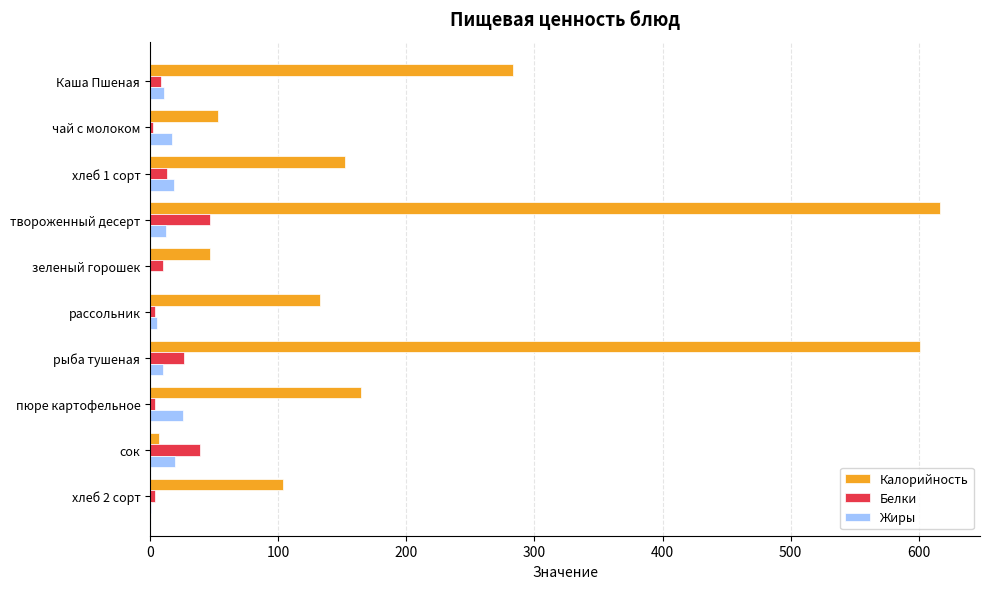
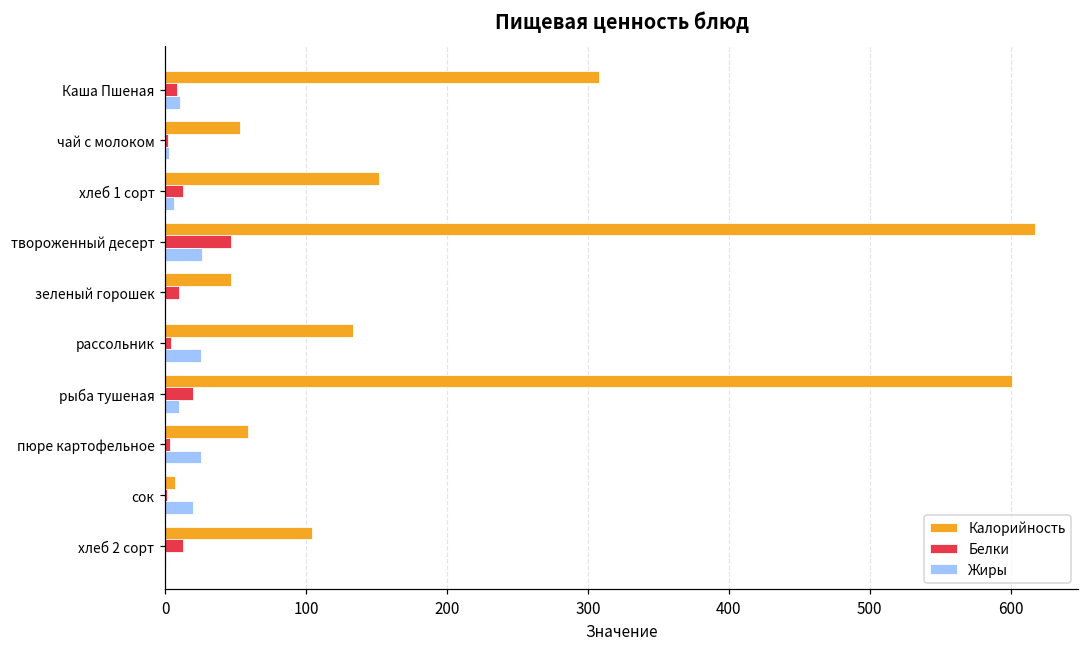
Калорийность, Каша Пшеная: 283 -> 308
Жиры, чай с молоком: 17 -> 3
Жиры, хлеб 1 сорт: 19 -> 6
Жиры, твороженный десерт: 12 -> 26
Жиры, рассольник: 6 -> 26
Белки, рыба тушеная: 27 -> 19
Калорийность, пюре картофельное: 165 -> 59
Белки, сок: 39 -> 1
Белки, хлеб 2 сорт: 4 -> 13
